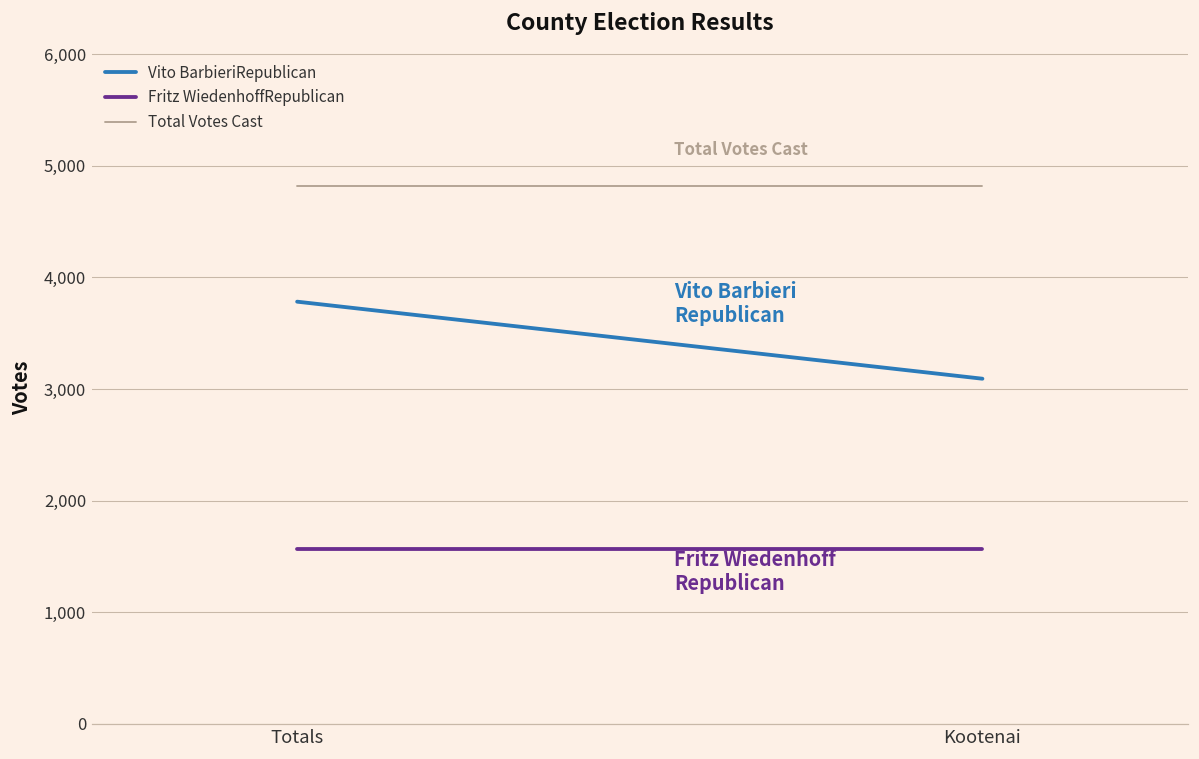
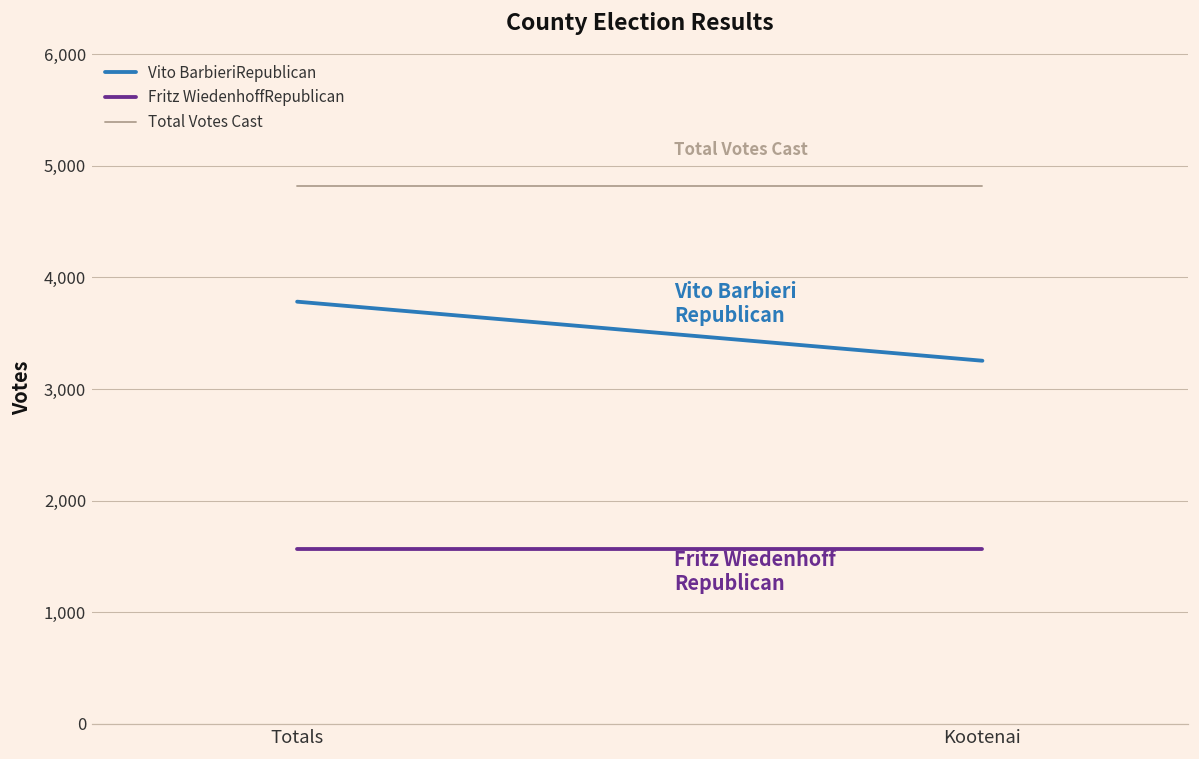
Vito BarbieriRepublican, Kootenai: 3,090 -> 3,250
